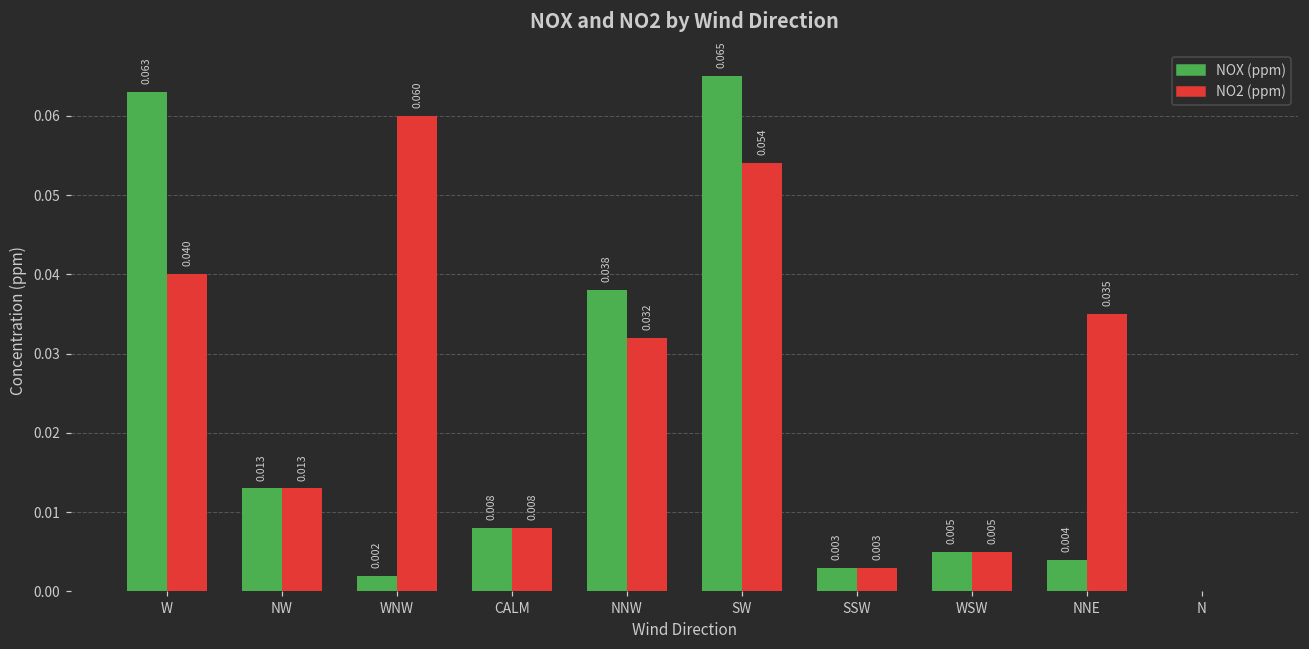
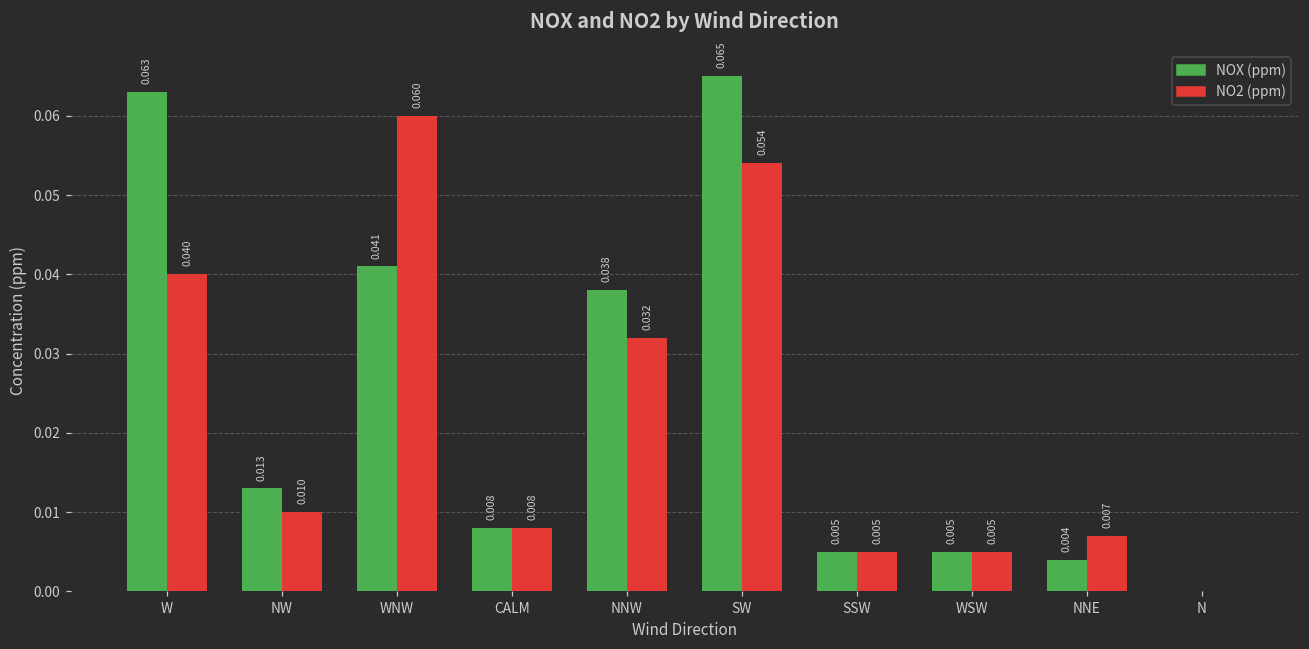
NO2 (ppm), NW: 0.013 -> 0.010
NOX (ppm), WNW: 0.002 -> 0.041
NOX (ppm), SSW: 0.003 -> 0.005
NO2 (ppm), SSW: 0.003 -> 0.005
NO2 (ppm), NNE: 0.035 -> 0.007
